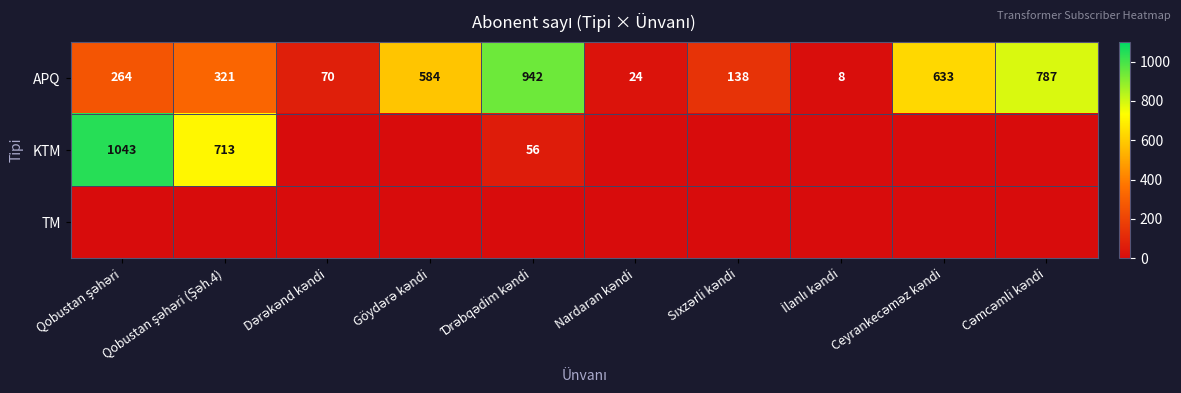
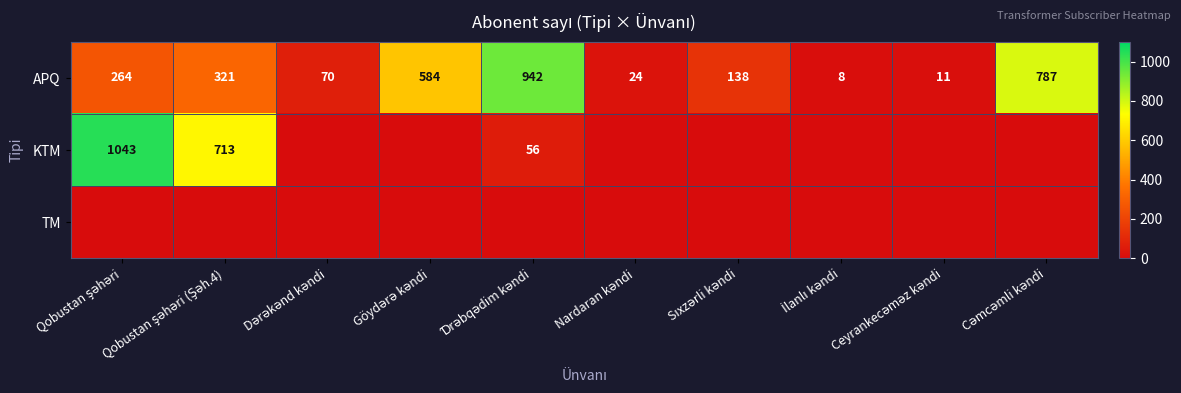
APQ, Ceyrankecəməz kəndi: 633 -> 11
